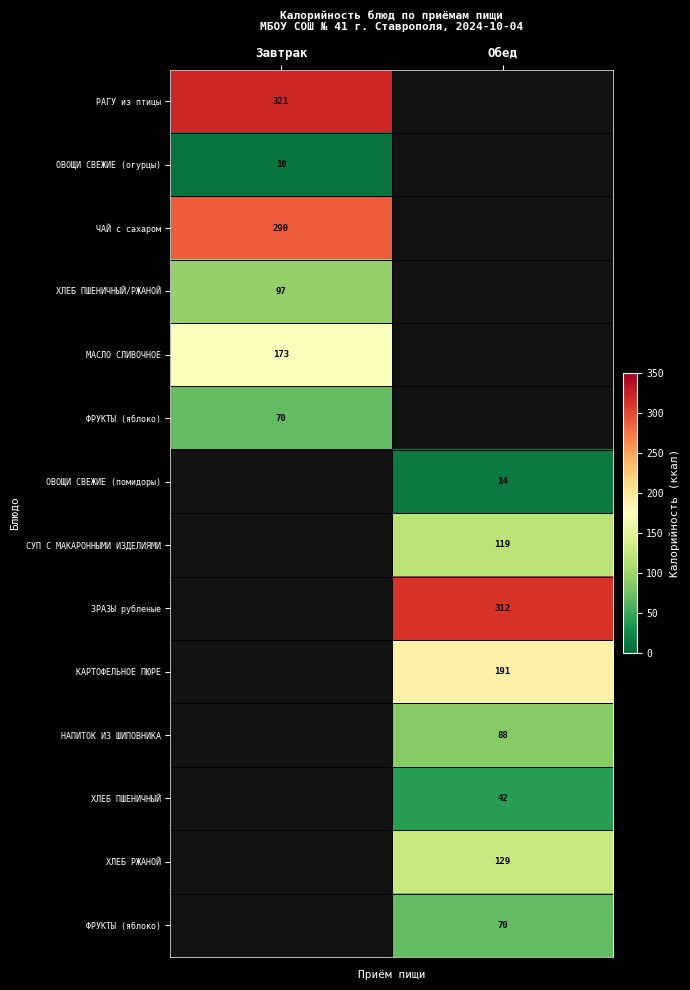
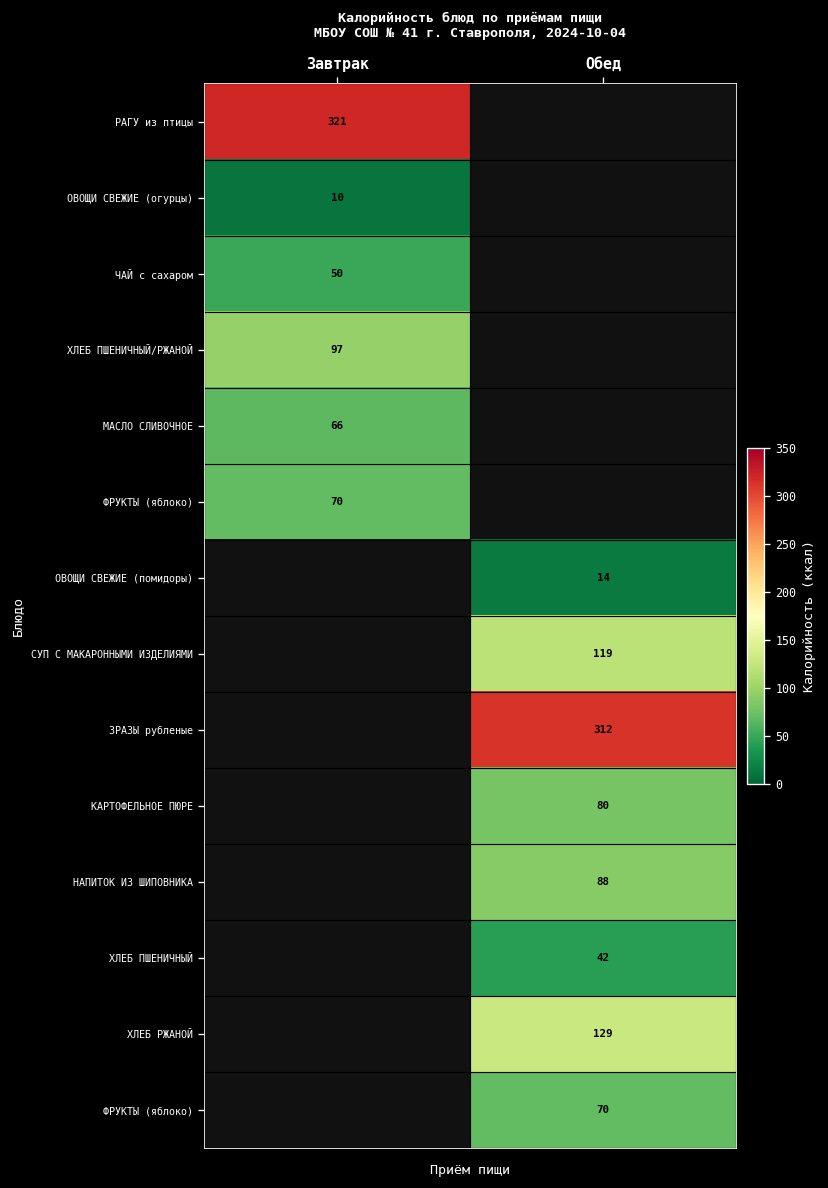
ЧАЙ с сахаром, Завтрак: 290 -> 50
МАСЛО СЛИВОЧНОЕ, Завтрак: 173 -> 66
КАРТОФЕЛЬНОЕ ПЮРЕ, Обед: 191 -> 80
